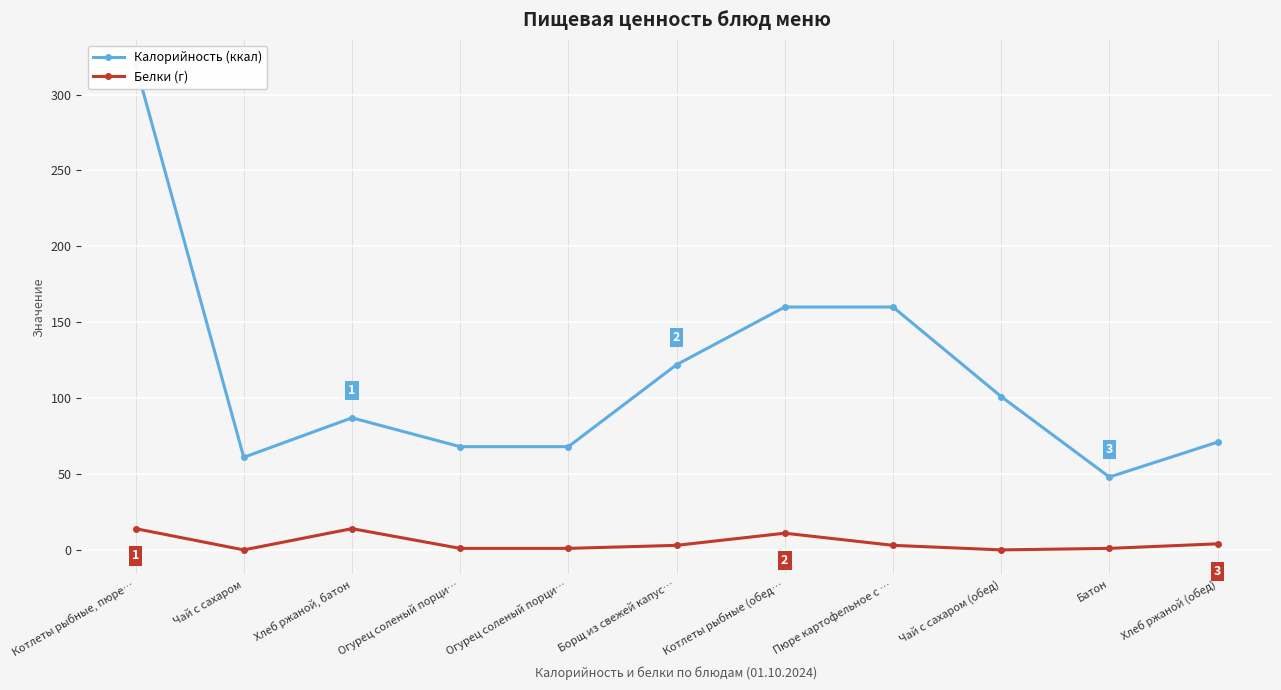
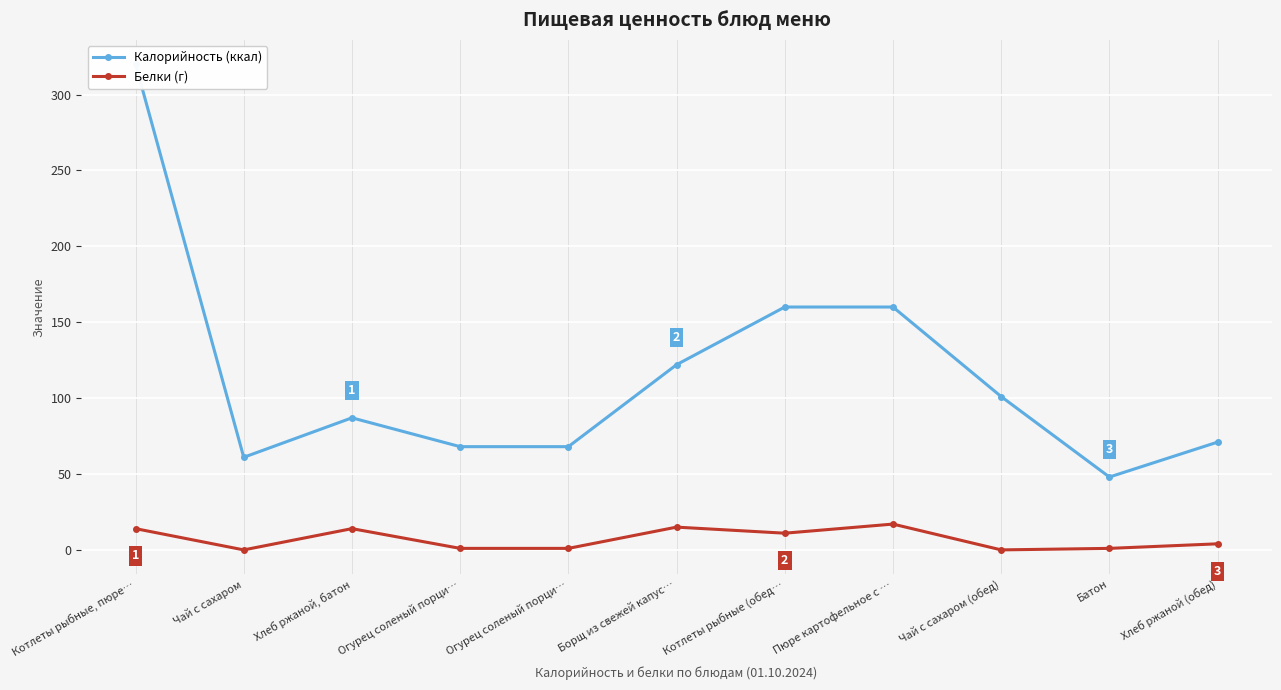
Белки (г), Борщ из свежей капус…: 3 -> 15
Белки (г), Пюре картофельное с …: 3 -> 17
